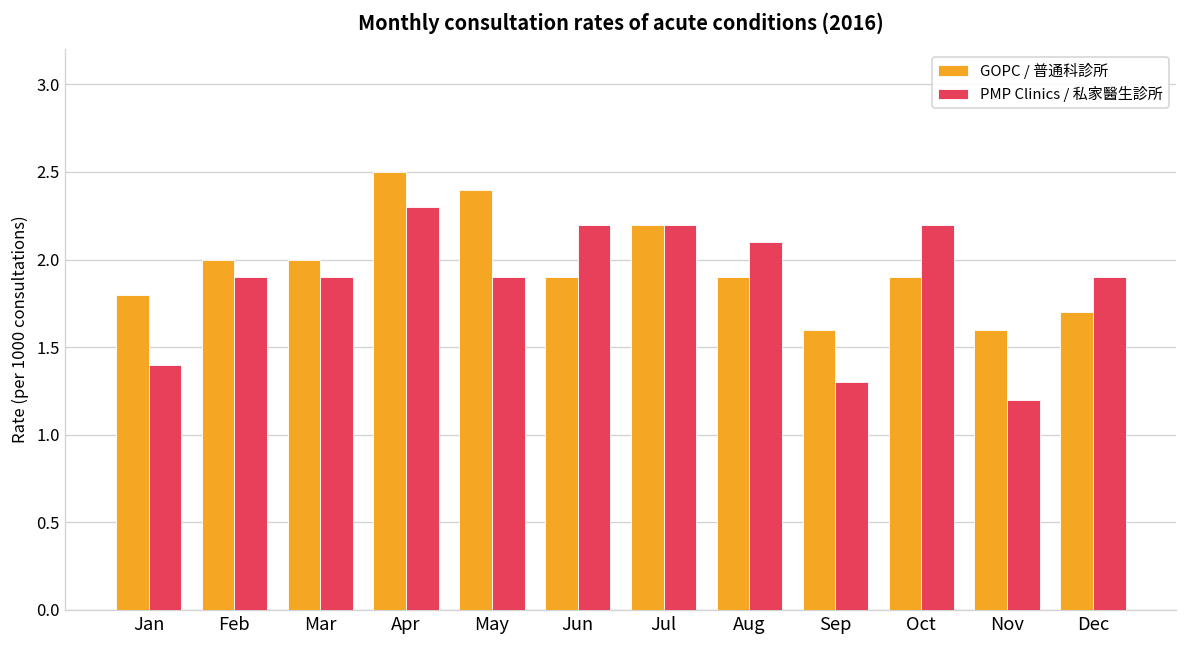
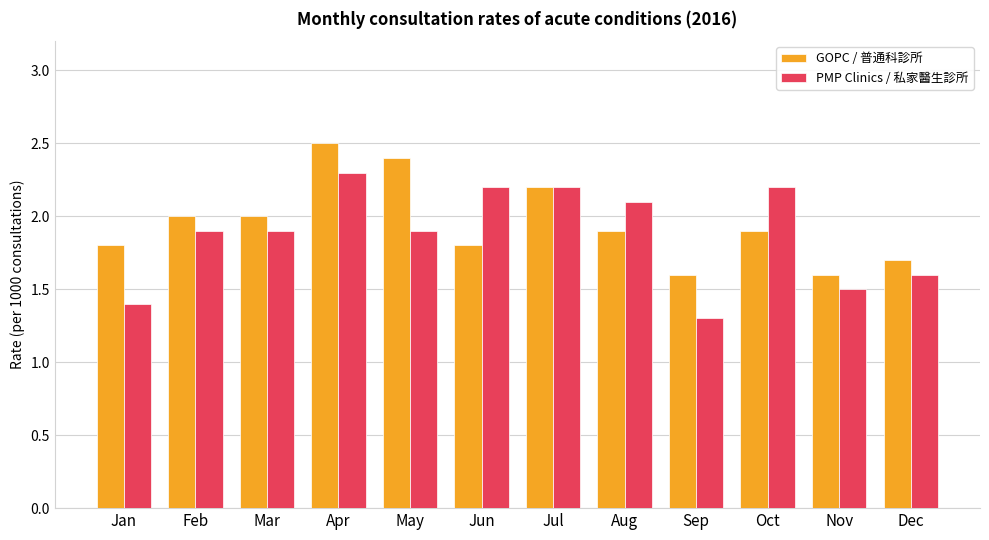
GOPC / 普通科診所, Jun: 1.9 -> 1.8
PMP Clinics / 私家醫生診所, Nov: 1.2 -> 1.5
PMP Clinics / 私家醫生診所, Dec: 1.9 -> 1.6
